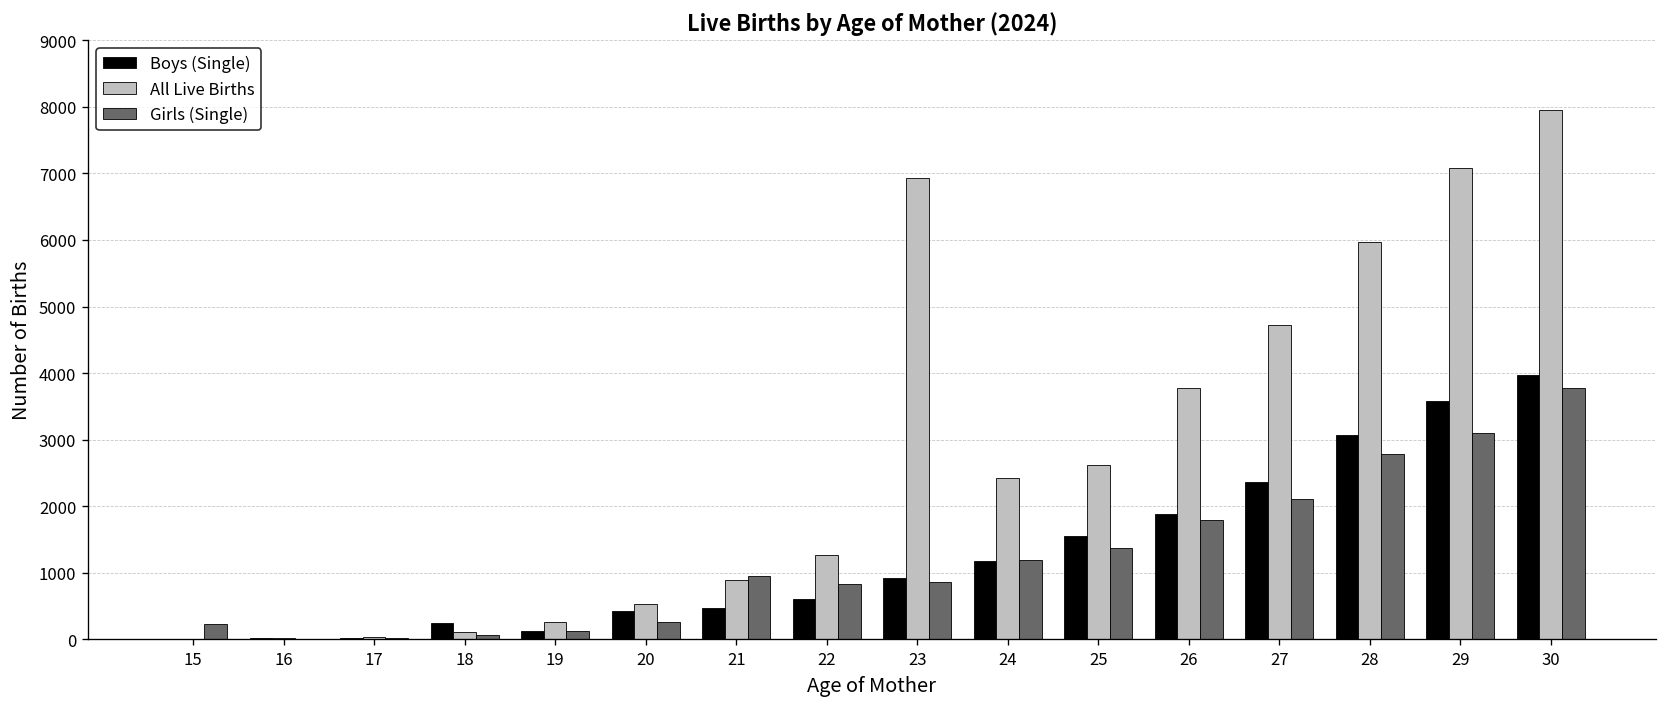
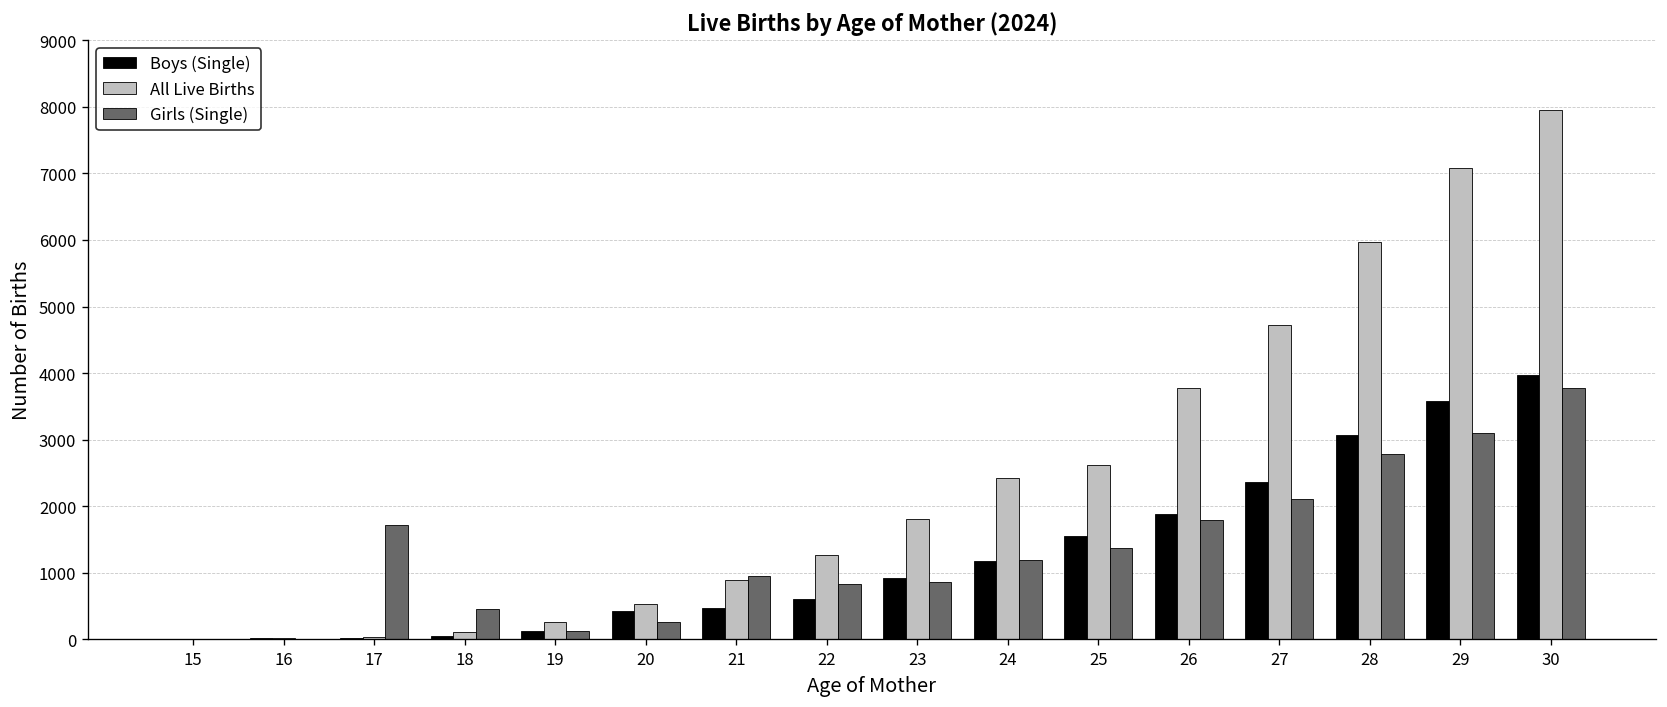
Girls (Single), 15: 200 -> 0
Girls (Single), 17: 0 -> 1700
Boys (Single), 18: 200 -> 100
Girls (Single), 18: 100 -> 500
All Live Births, 23: 6900 -> 1800
